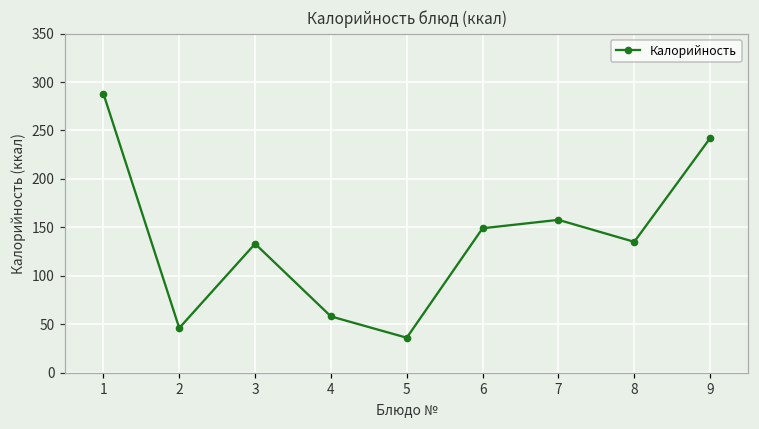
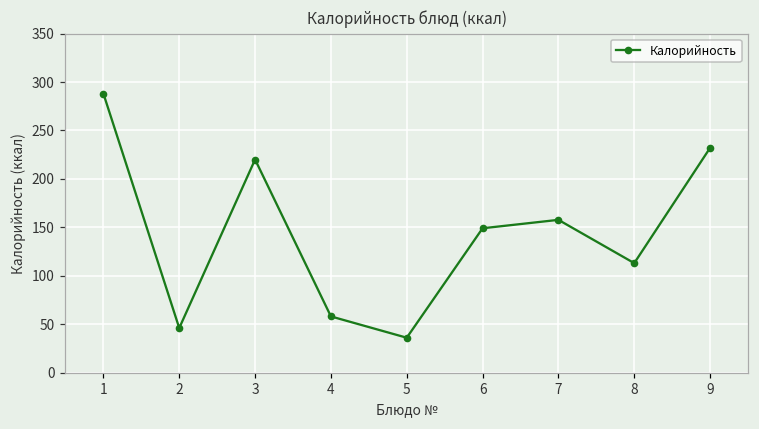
3: 130 -> 220
8: 140 -> 110
9: 240 -> 230
